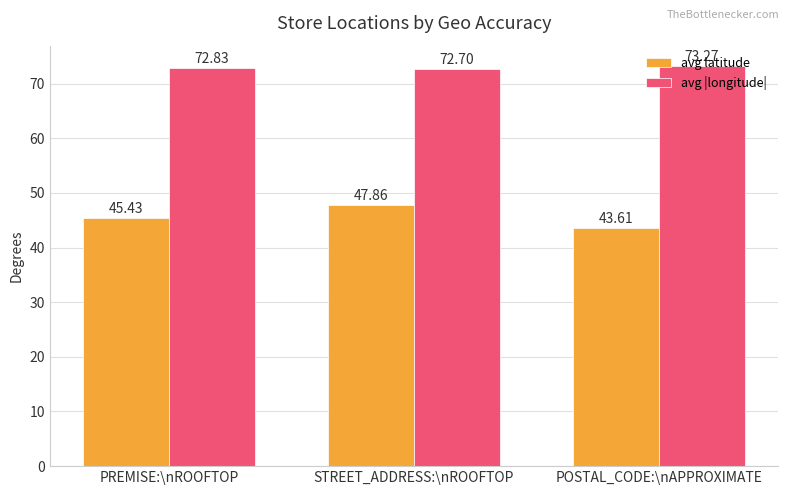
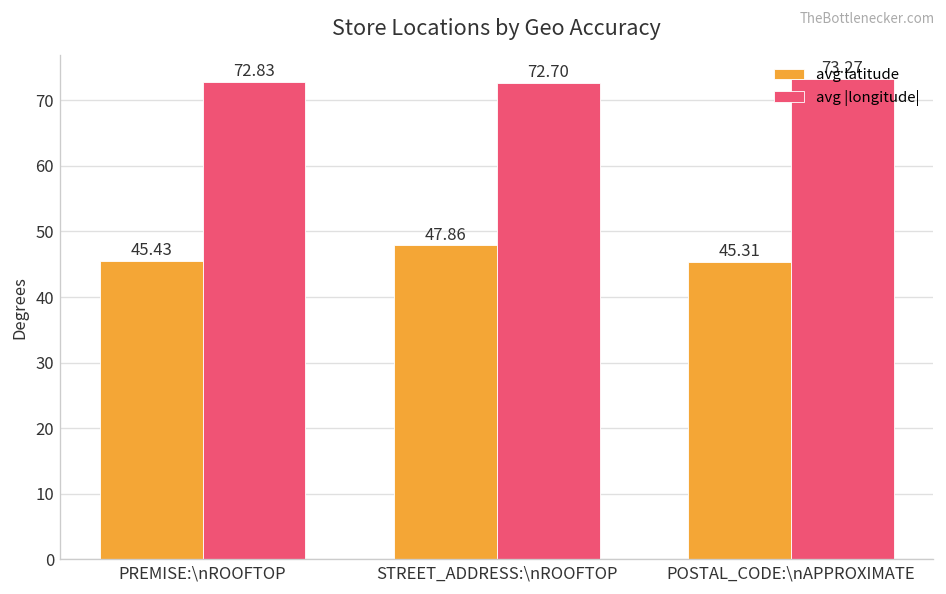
avg latitude, POSTAL_CODE:\nAPPROXIMATE: 43.61 -> 45.31
